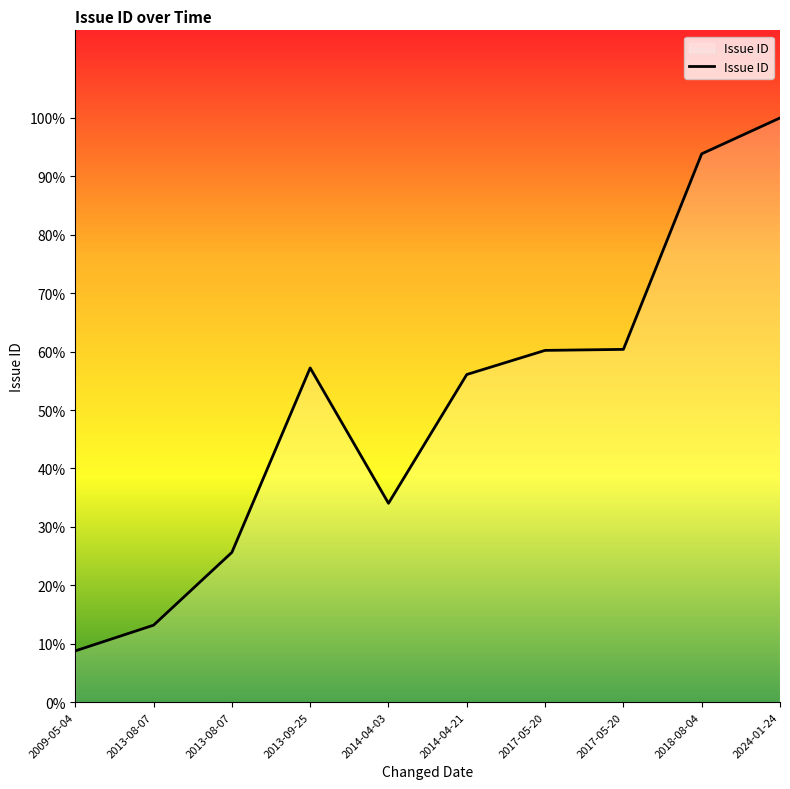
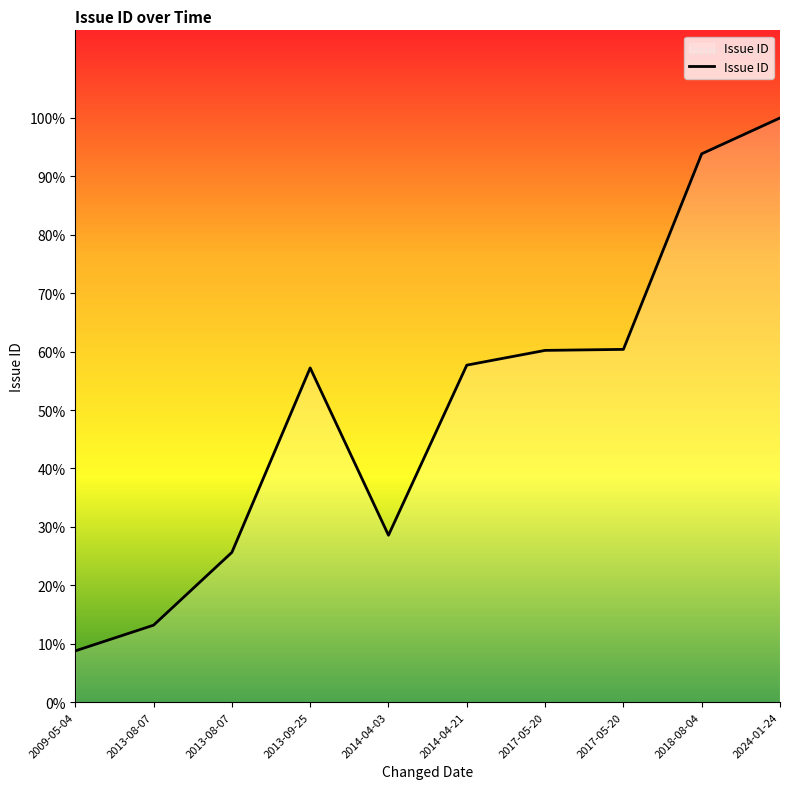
2014-04-03: 34% -> 29%
2014-04-21: 56% -> 58%
